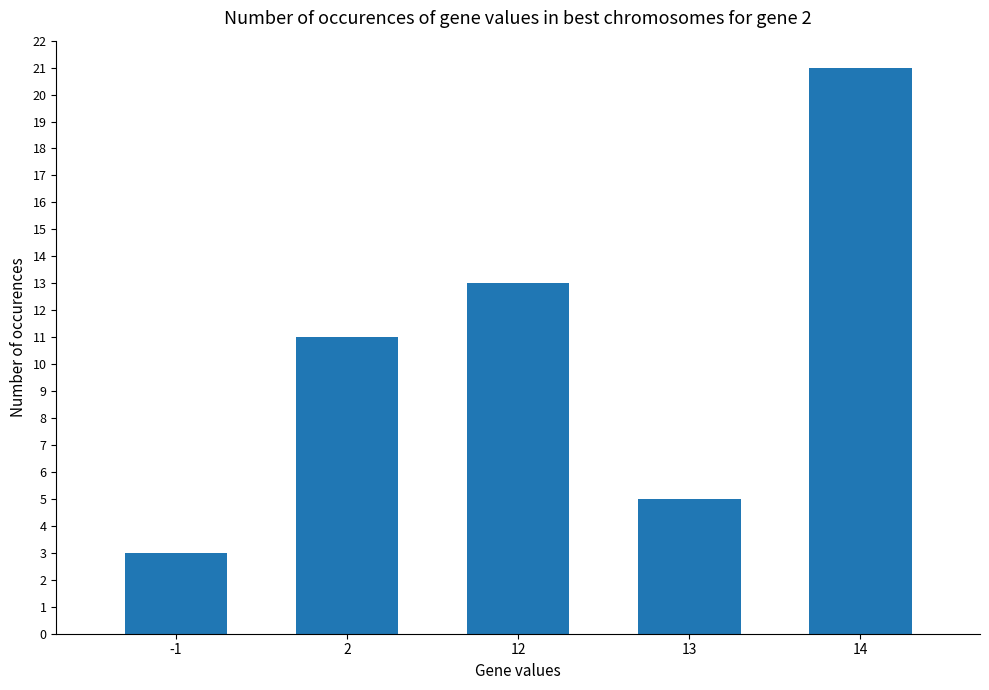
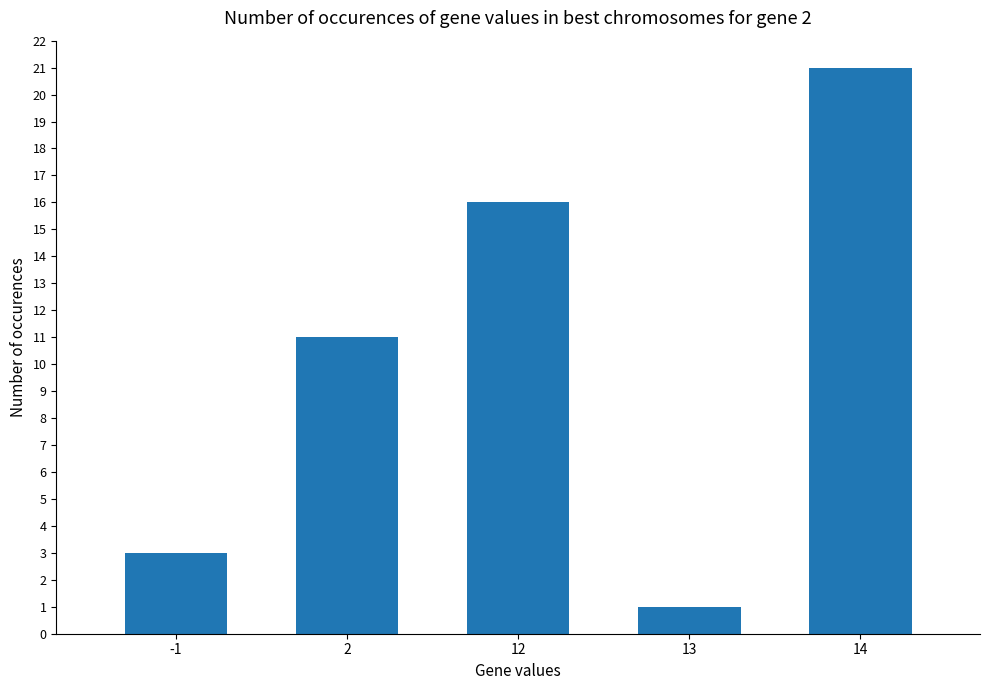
12: 13 -> 16
13: 5 -> 1
